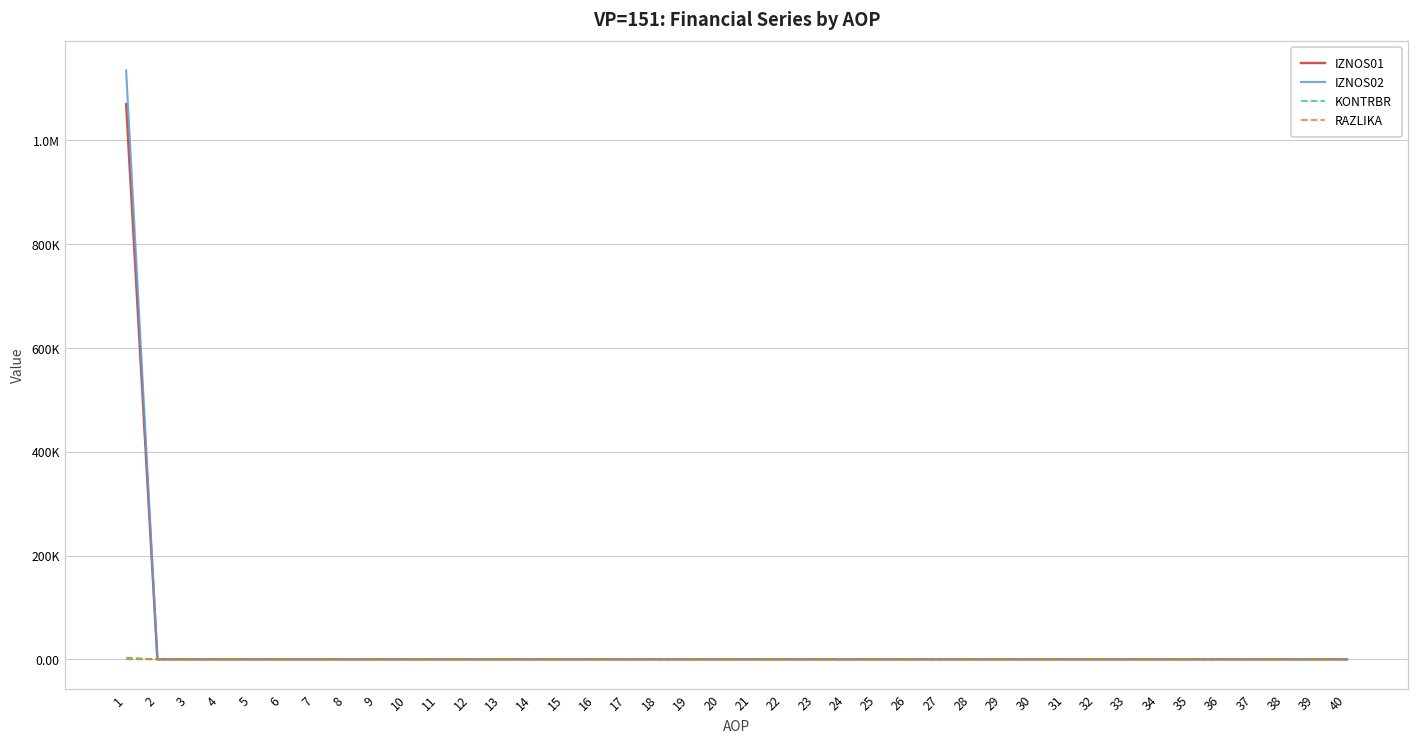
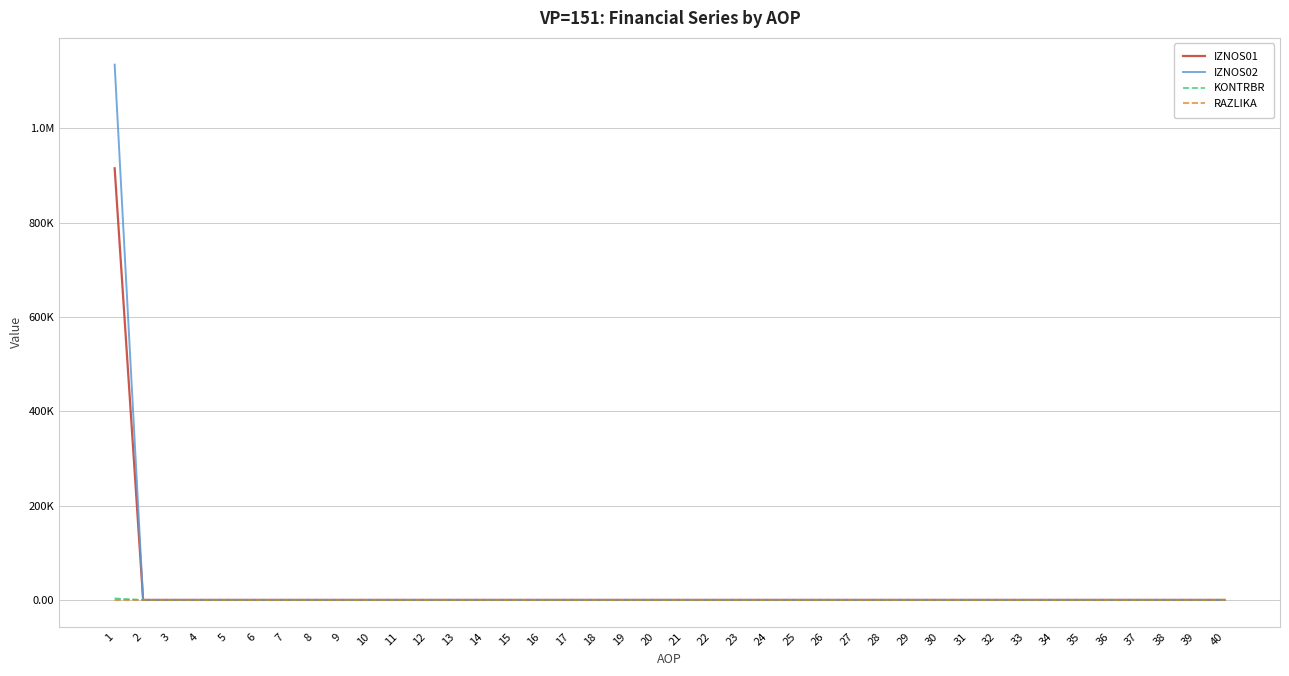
IZNOS01, 1: 1070000 -> 920000
